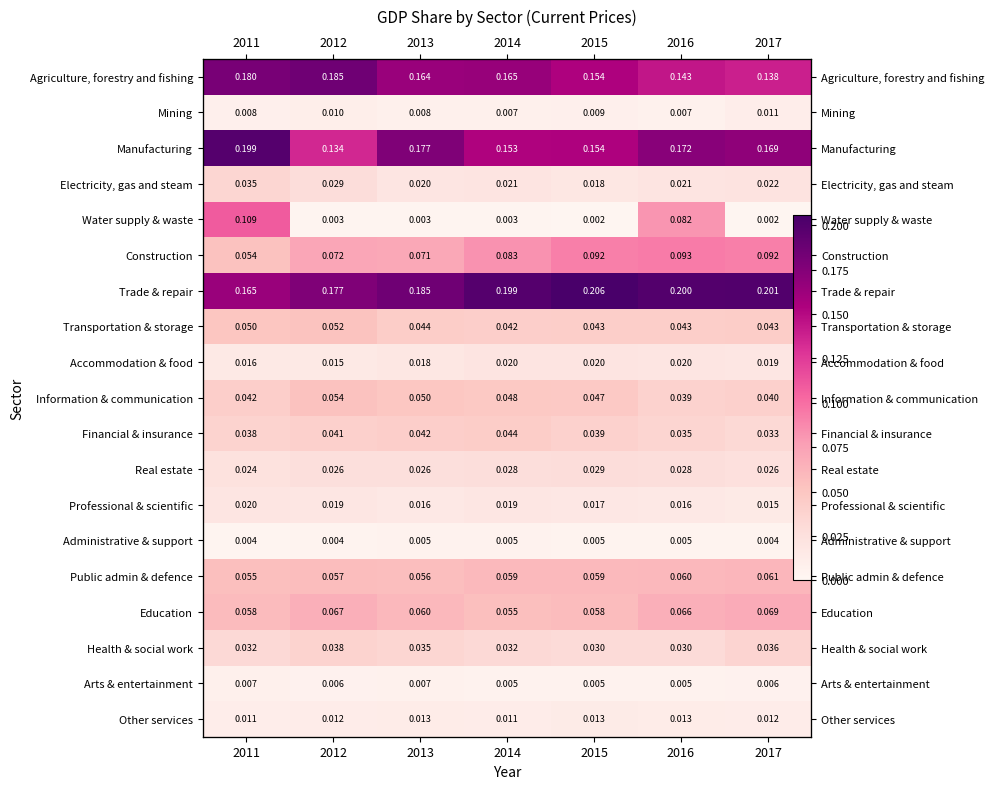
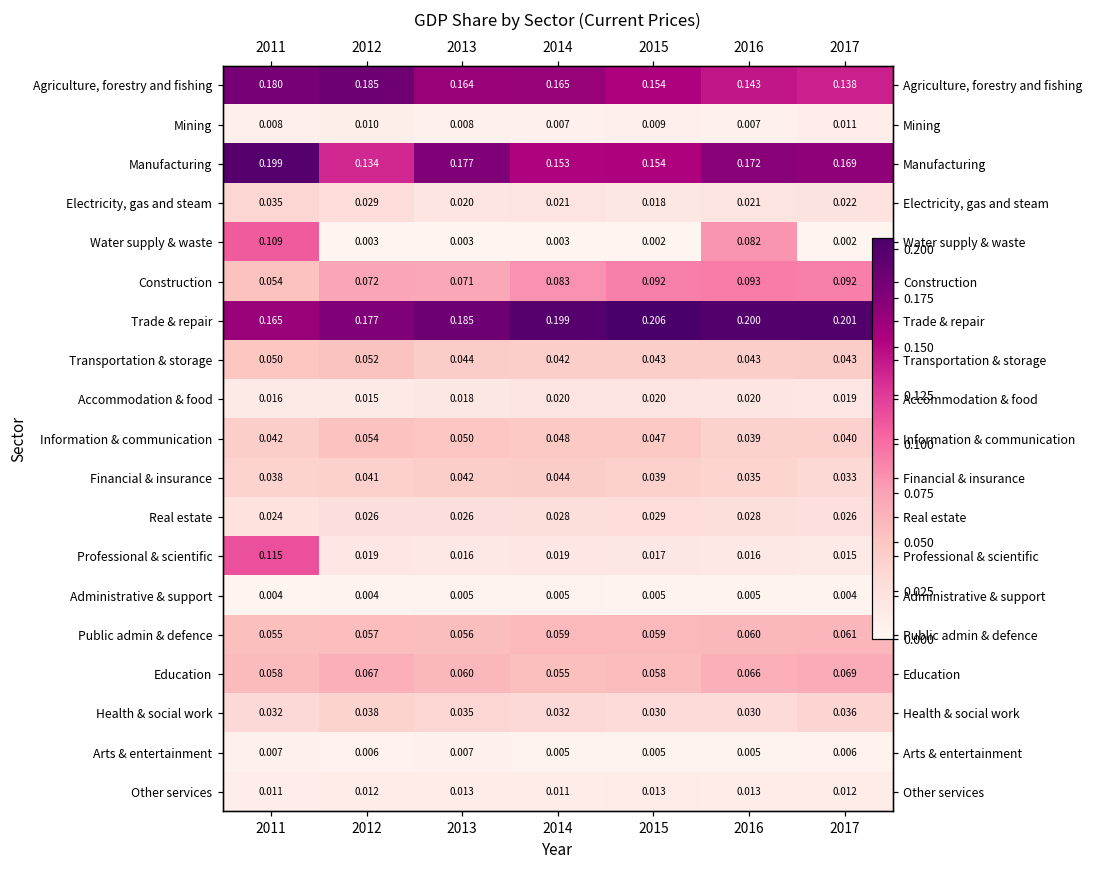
Professional & scientific, 2011: 0.020 -> 0.115
